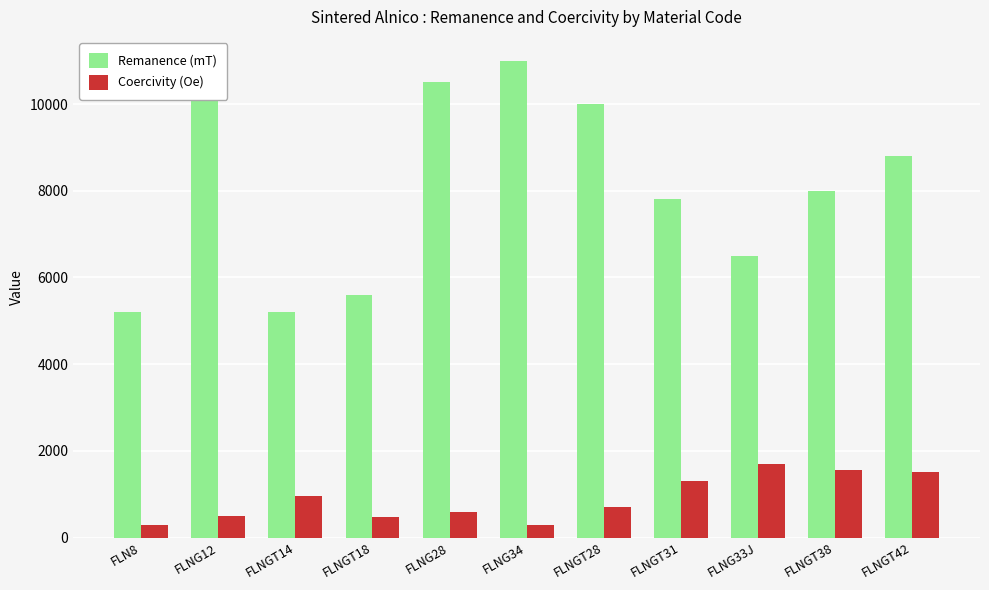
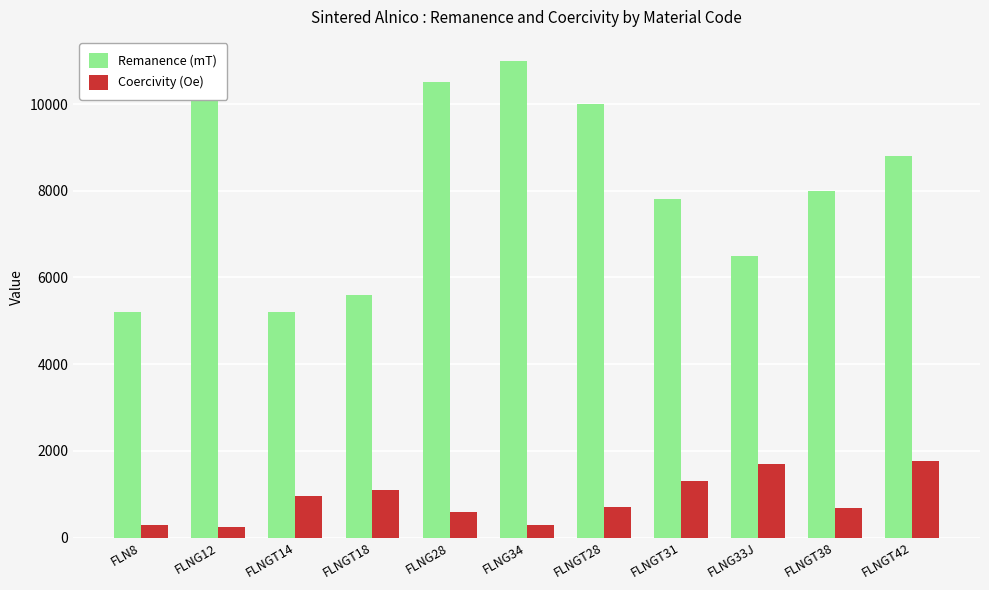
Coercivity (Oe), FLNG12: 500 -> 200
Coercivity (Oe), FLNGT18: 500 -> 1100
Coercivity (Oe), FLNGT38: 1600 -> 700
Coercivity (Oe), FLNGT42: 1500 -> 1800
